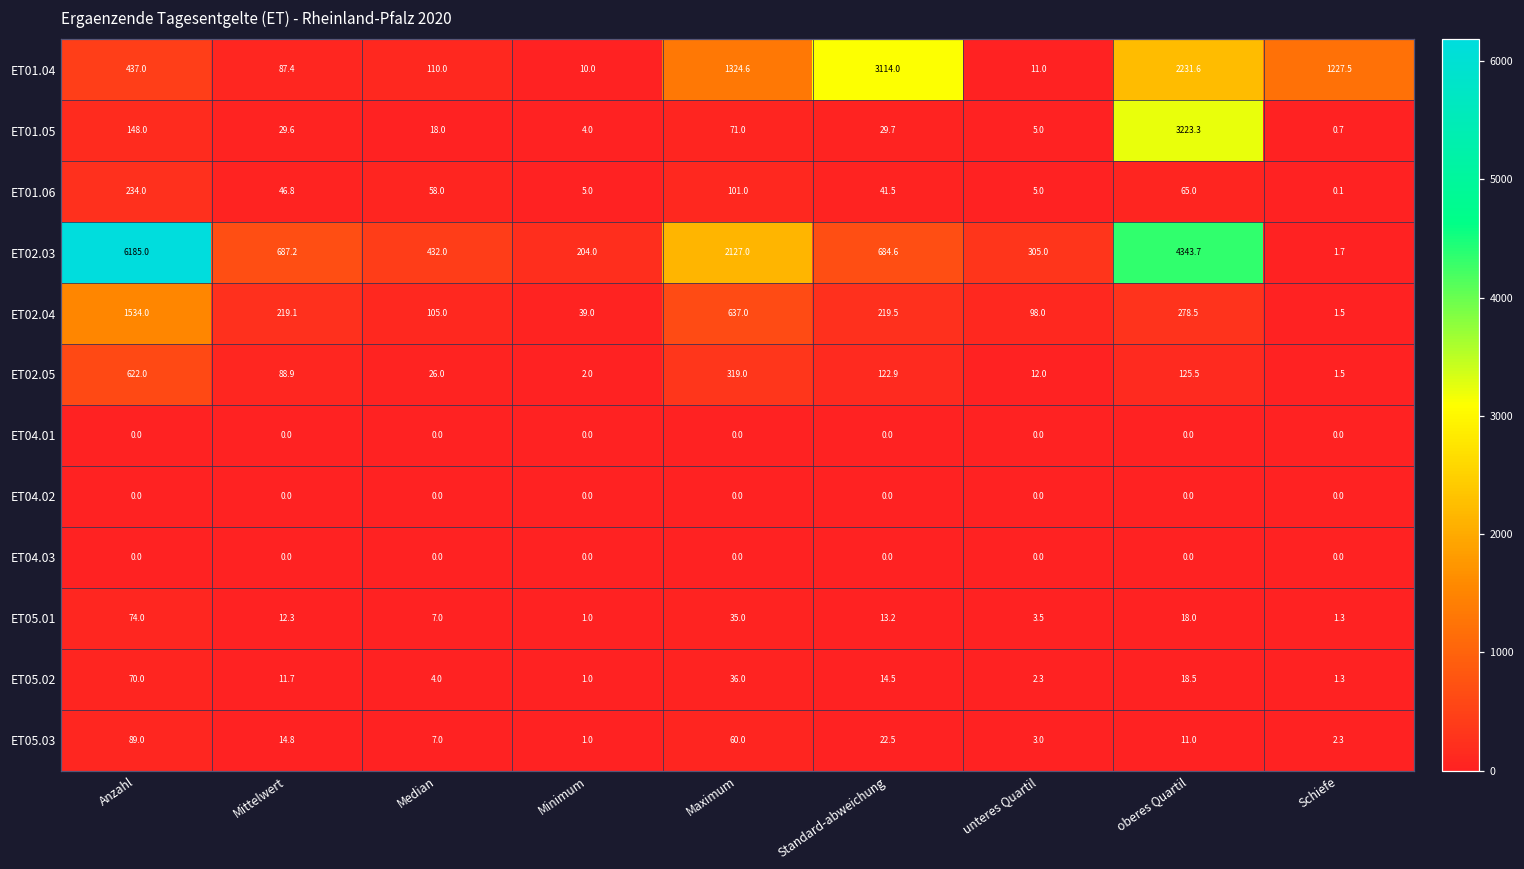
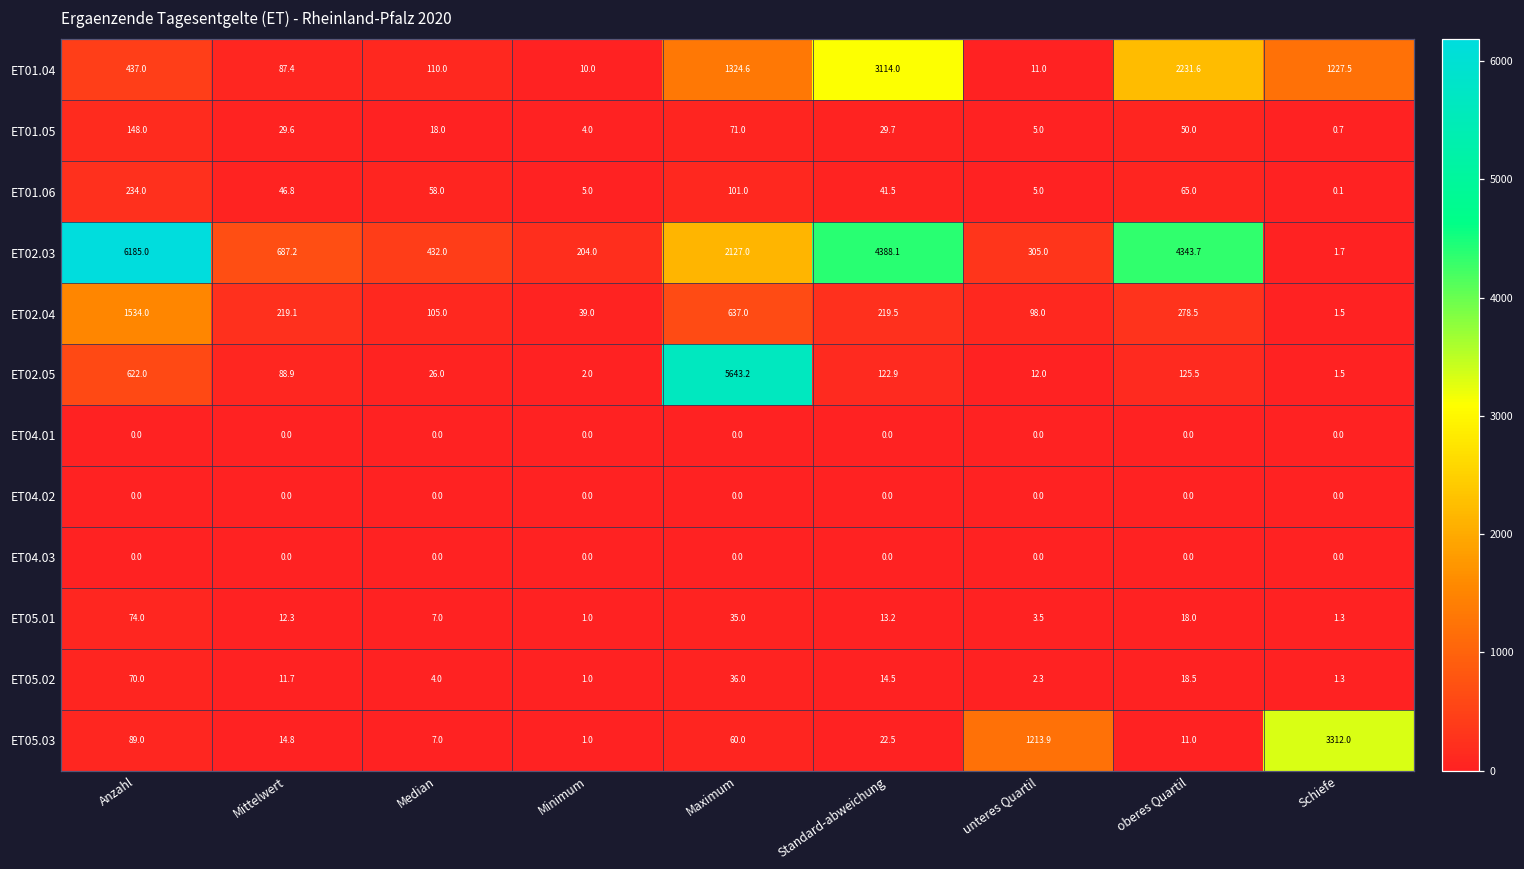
ET01.05, oberes Quartil: 3223.3 -> 50.0
ET02.03, Standard-abweichung: 684.6 -> 4388.1
ET02.05, Maximum: 319.0 -> 5643.2
ET05.03, unteres Quartil: 3.0 -> 1213.9
ET05.03, Schiefe: 2.3 -> 3312.0
